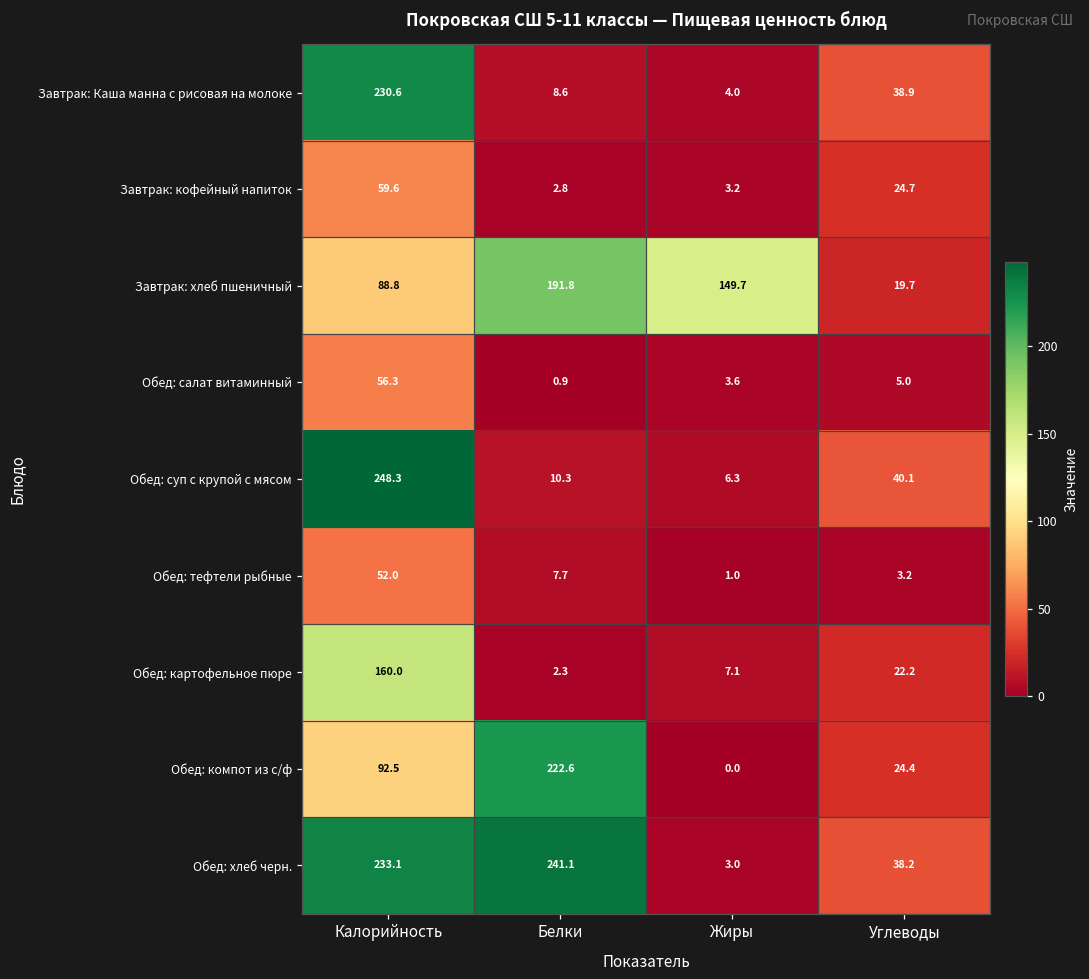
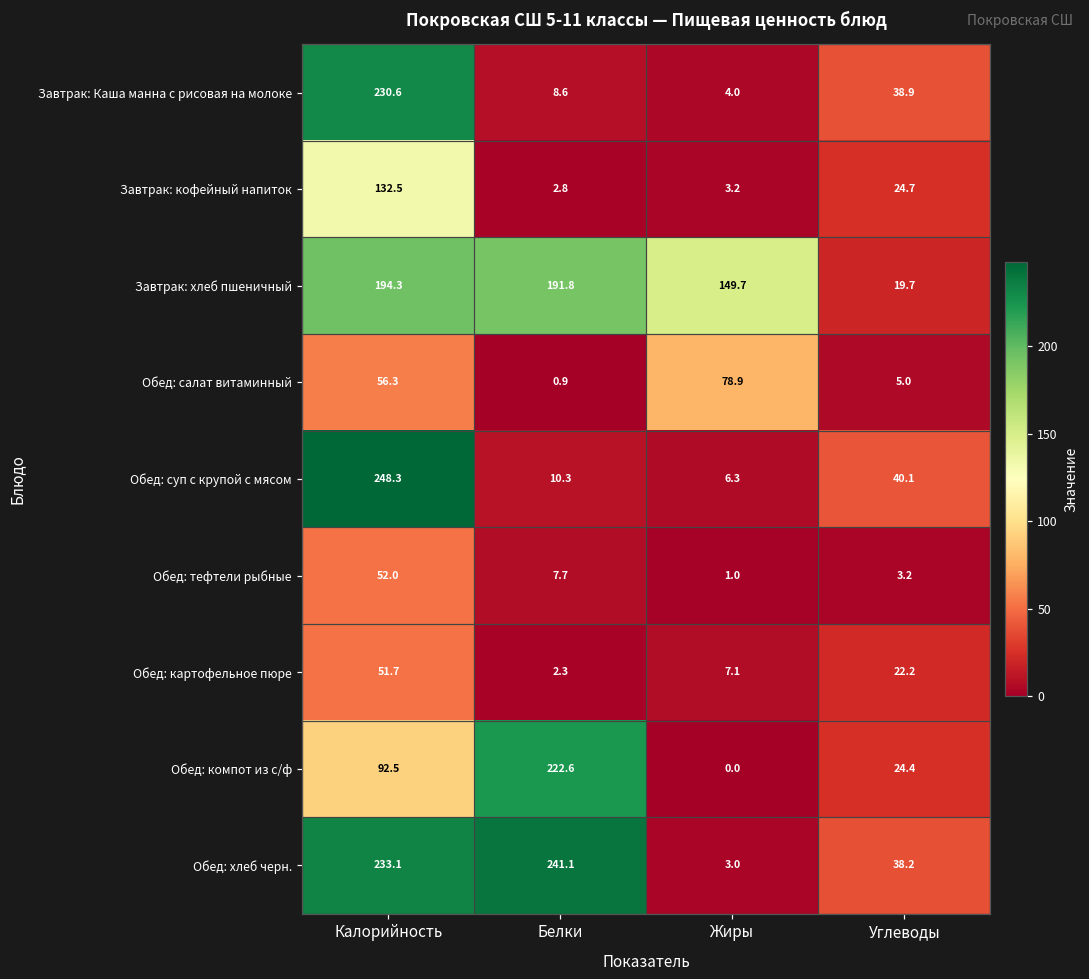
Завтрак: кофейный напиток, Калорийность: 59.6 -> 132.5
Завтрак: хлеб пшеничный, Калорийность: 88.8 -> 194.3
Обед: салат витаминный, Жиры: 3.6 -> 78.9
Обед: картофельное пюре, Калорийность: 160.0 -> 51.7
